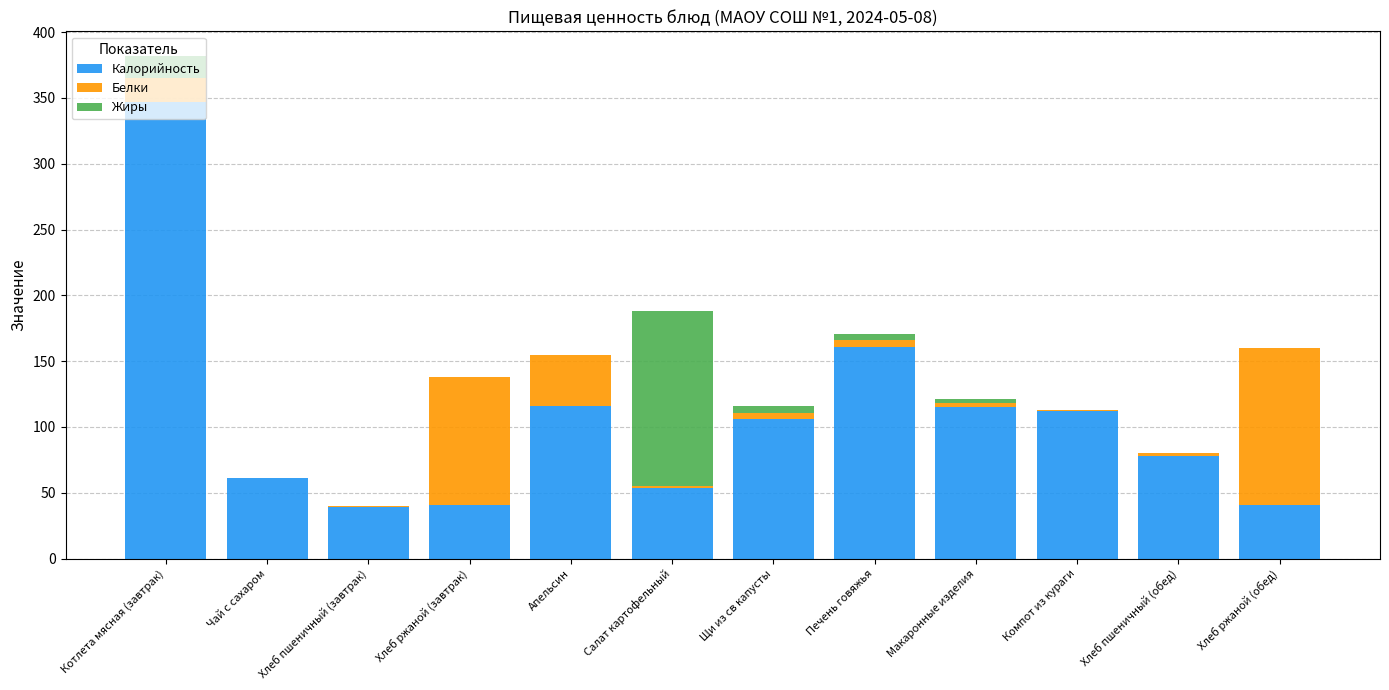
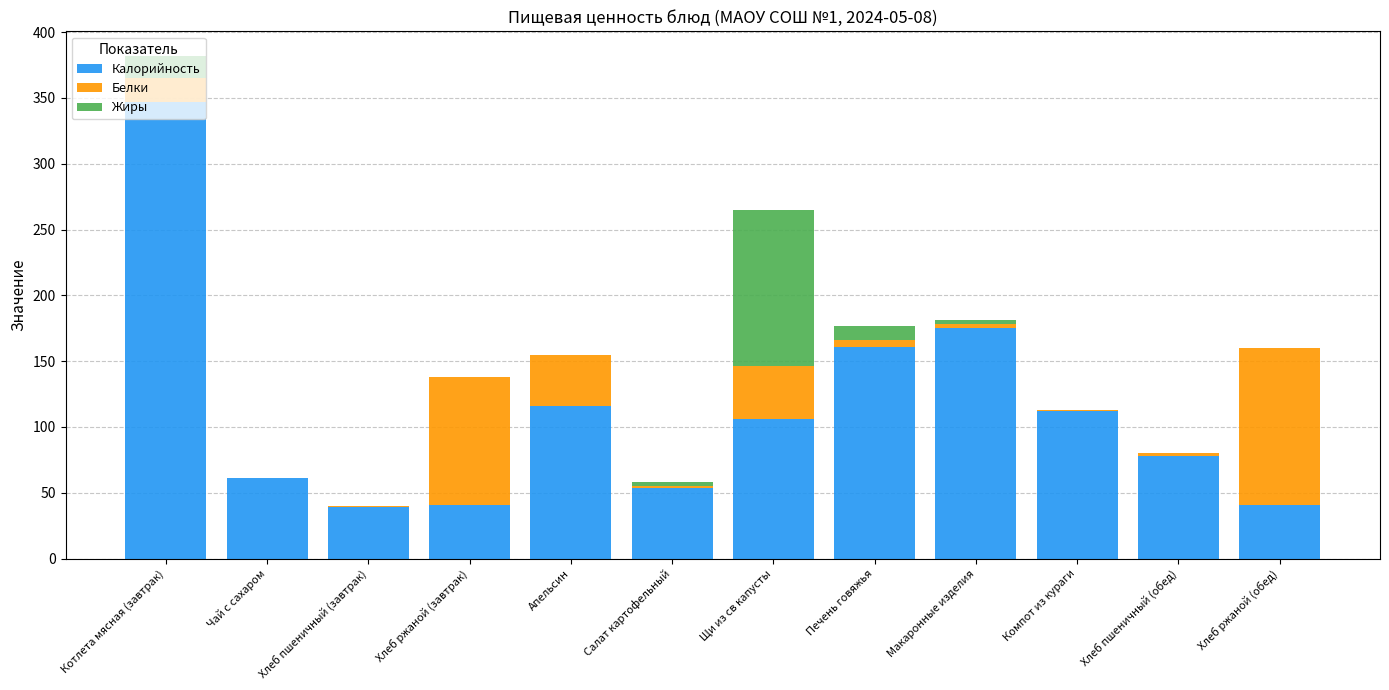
Жиры, Салат картофельный: 133 -> 3
Белки, Щи из св капусты: 5 -> 40
Жиры, Щи из св капусты: 5 -> 119
Жиры, Печень говяжья: 4 -> 11
Калорийность, Макаронные изделия: 115 -> 175
